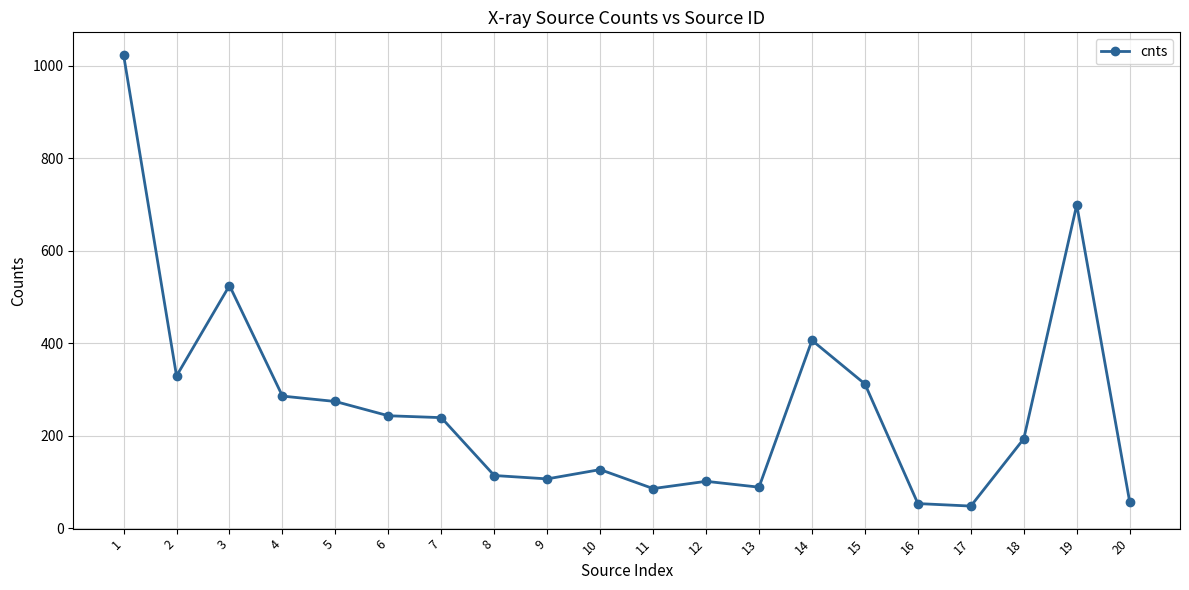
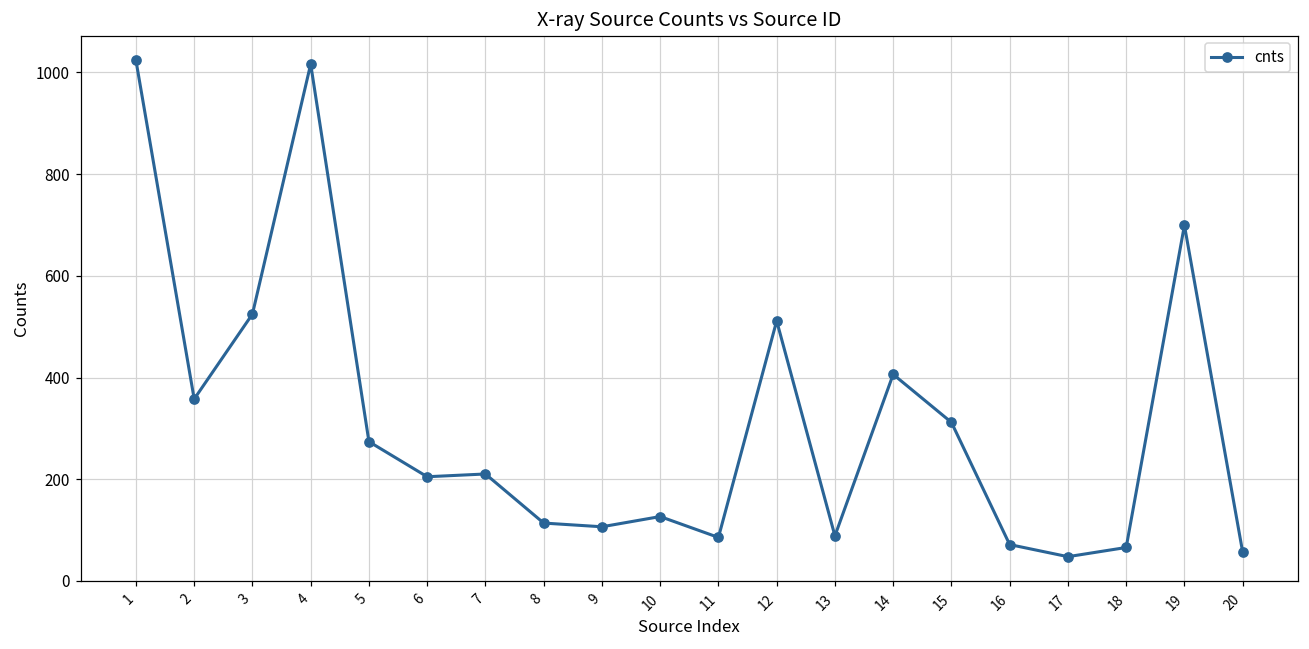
2: 330 -> 360
4: 290 -> 1020
6: 240 -> 200
7: 240 -> 210
12: 100 -> 510
16: 50 -> 70
18: 190 -> 70
